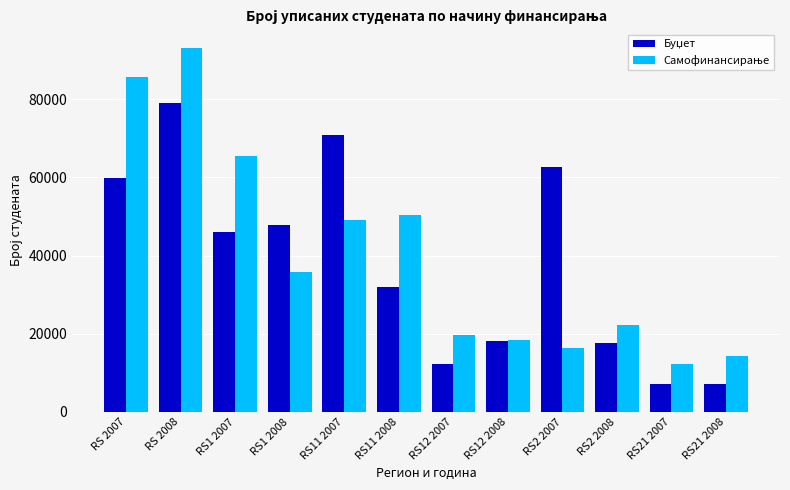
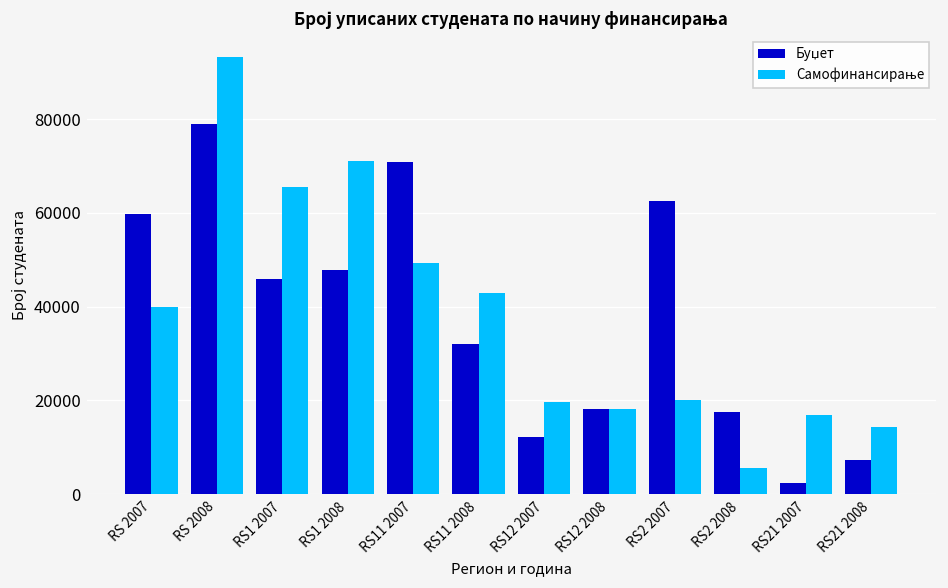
Самофинансирање, RS 2007: 86000 -> 40000
Самофинансирање, RS1 2008: 36000 -> 71000
Самофинансирање, RS11 2008: 50000 -> 43000
Самофинансирање, RS2 2007: 16000 -> 20000
Самофинансирање, RS2 2008: 22000 -> 6000
Буџет, RS21 2007: 7000 -> 2000
Самофинансирање, RS21 2007: 12000 -> 17000
